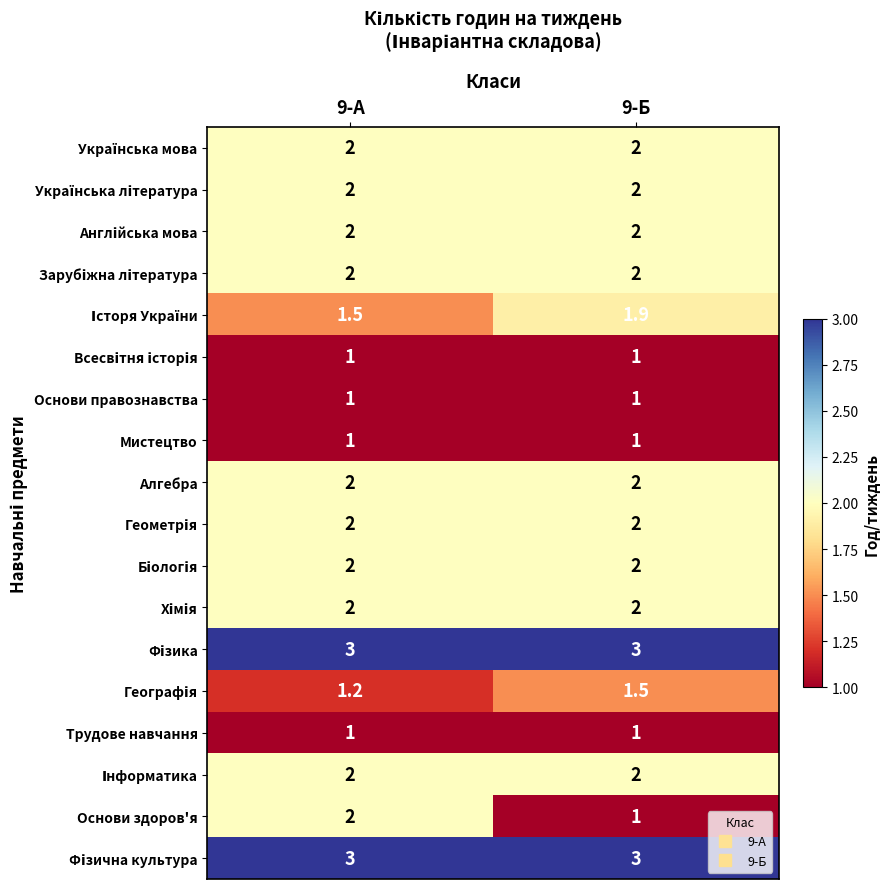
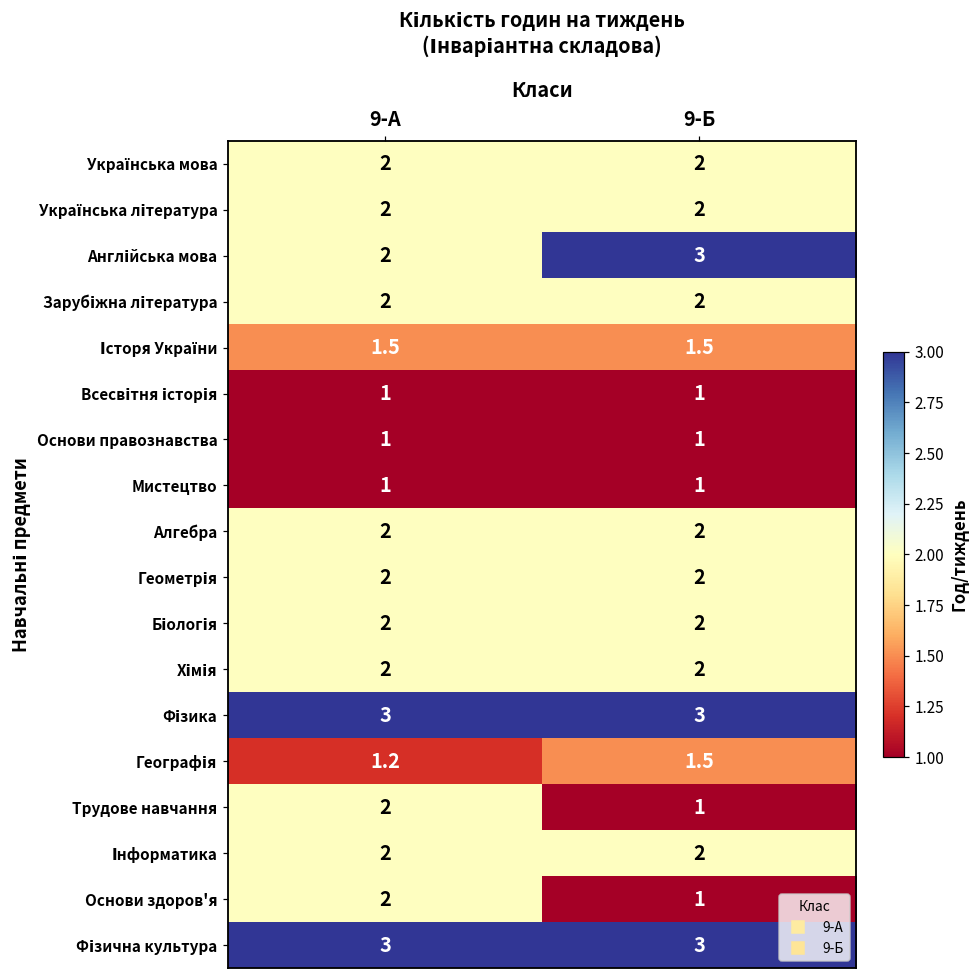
Англійська мова, 9-Б: 2 -> 3
Історя України, 9-Б: 1.9 -> 1.5
Трудове навчання, 9-А: 1 -> 2
